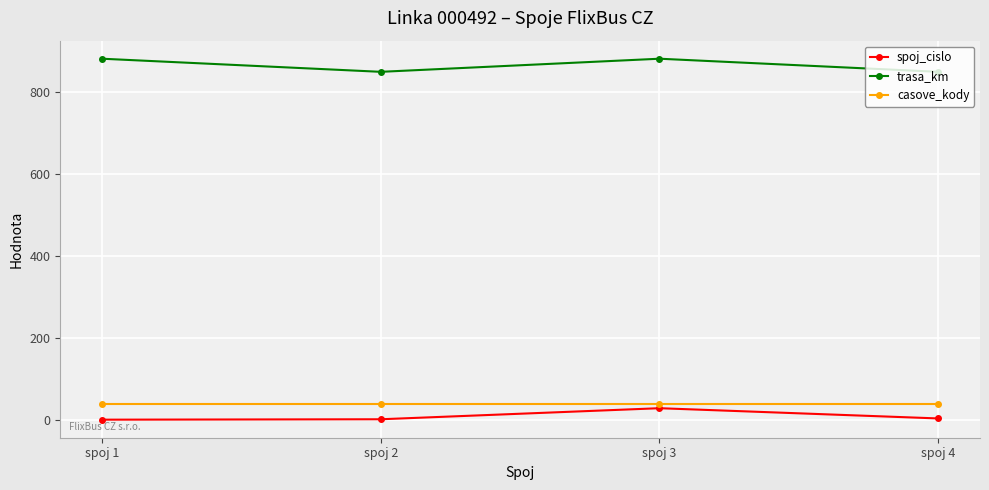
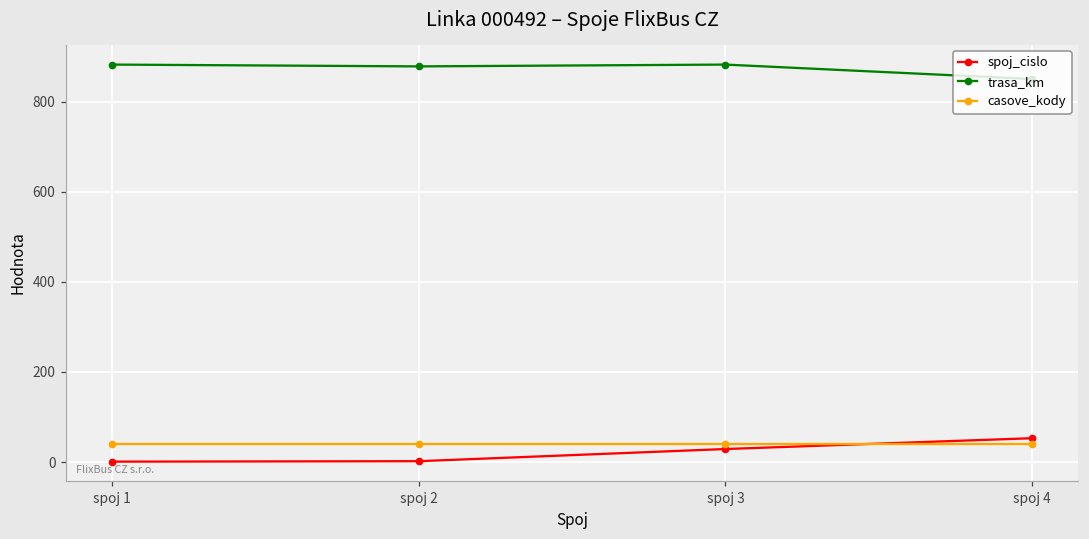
trasa_km, spoj 2: 850 -> 880
spoj_cislo, spoj 4: 0 -> 50
